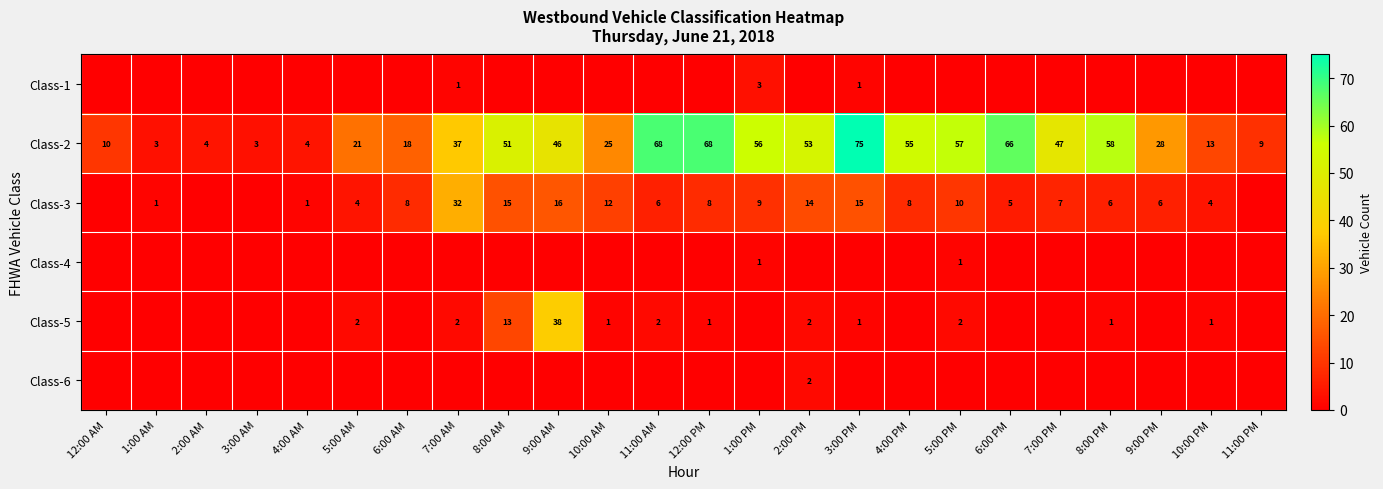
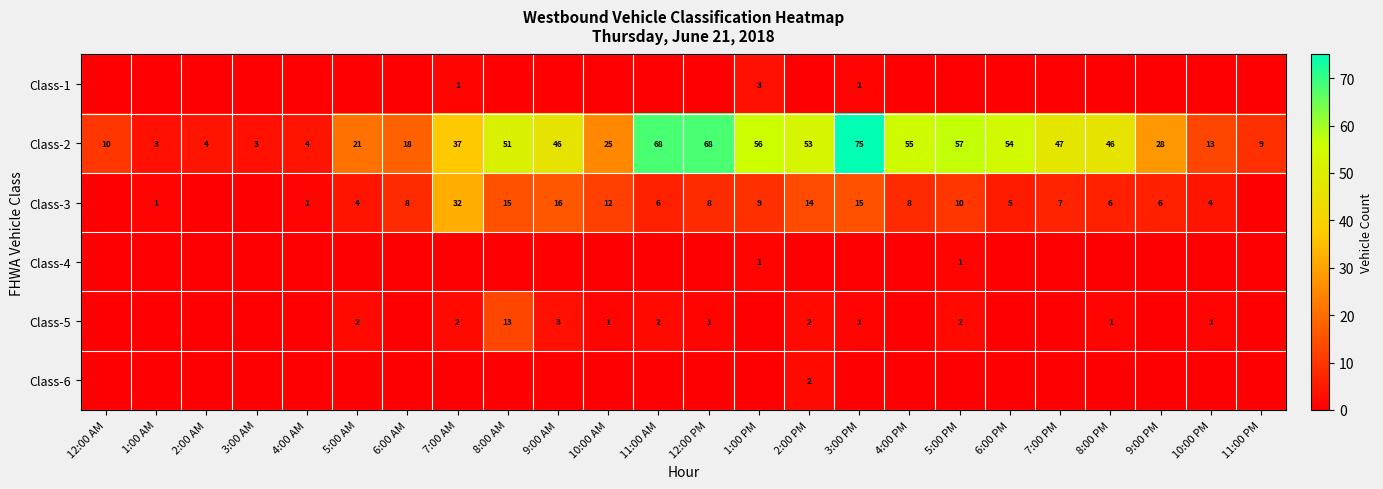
Class-2, 6:00 PM: 66 -> 54
Class-2, 8:00 PM: 58 -> 46
Class-5, 9:00 AM: 38 -> 3
